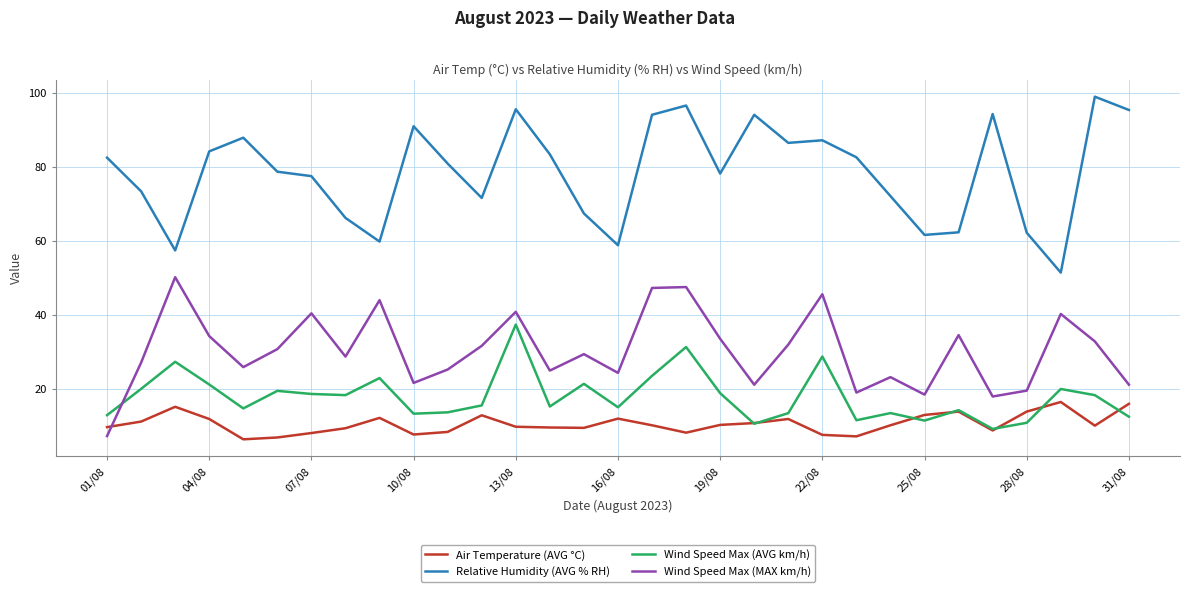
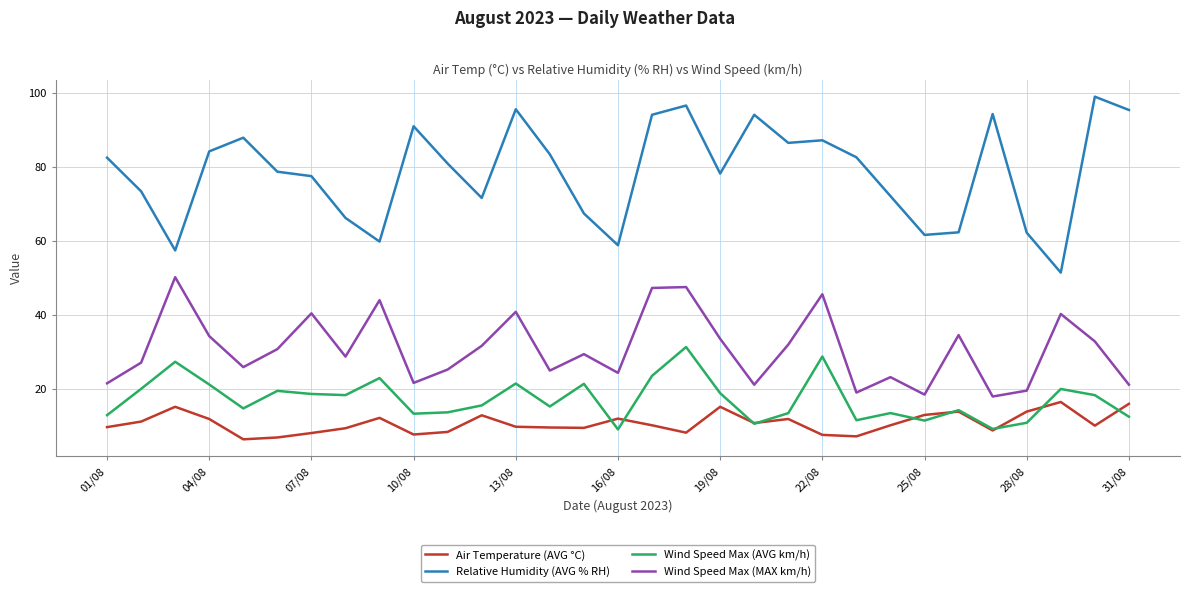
Wind Speed Max (MAX km/h), 01/08: 7 -> 21
Wind Speed Max (AVG km/h), 13/08: 37 -> 21
Wind Speed Max (AVG km/h), 16/08: 15 -> 9
Air Temperature (AVG °C), 19/08: 10 -> 15
